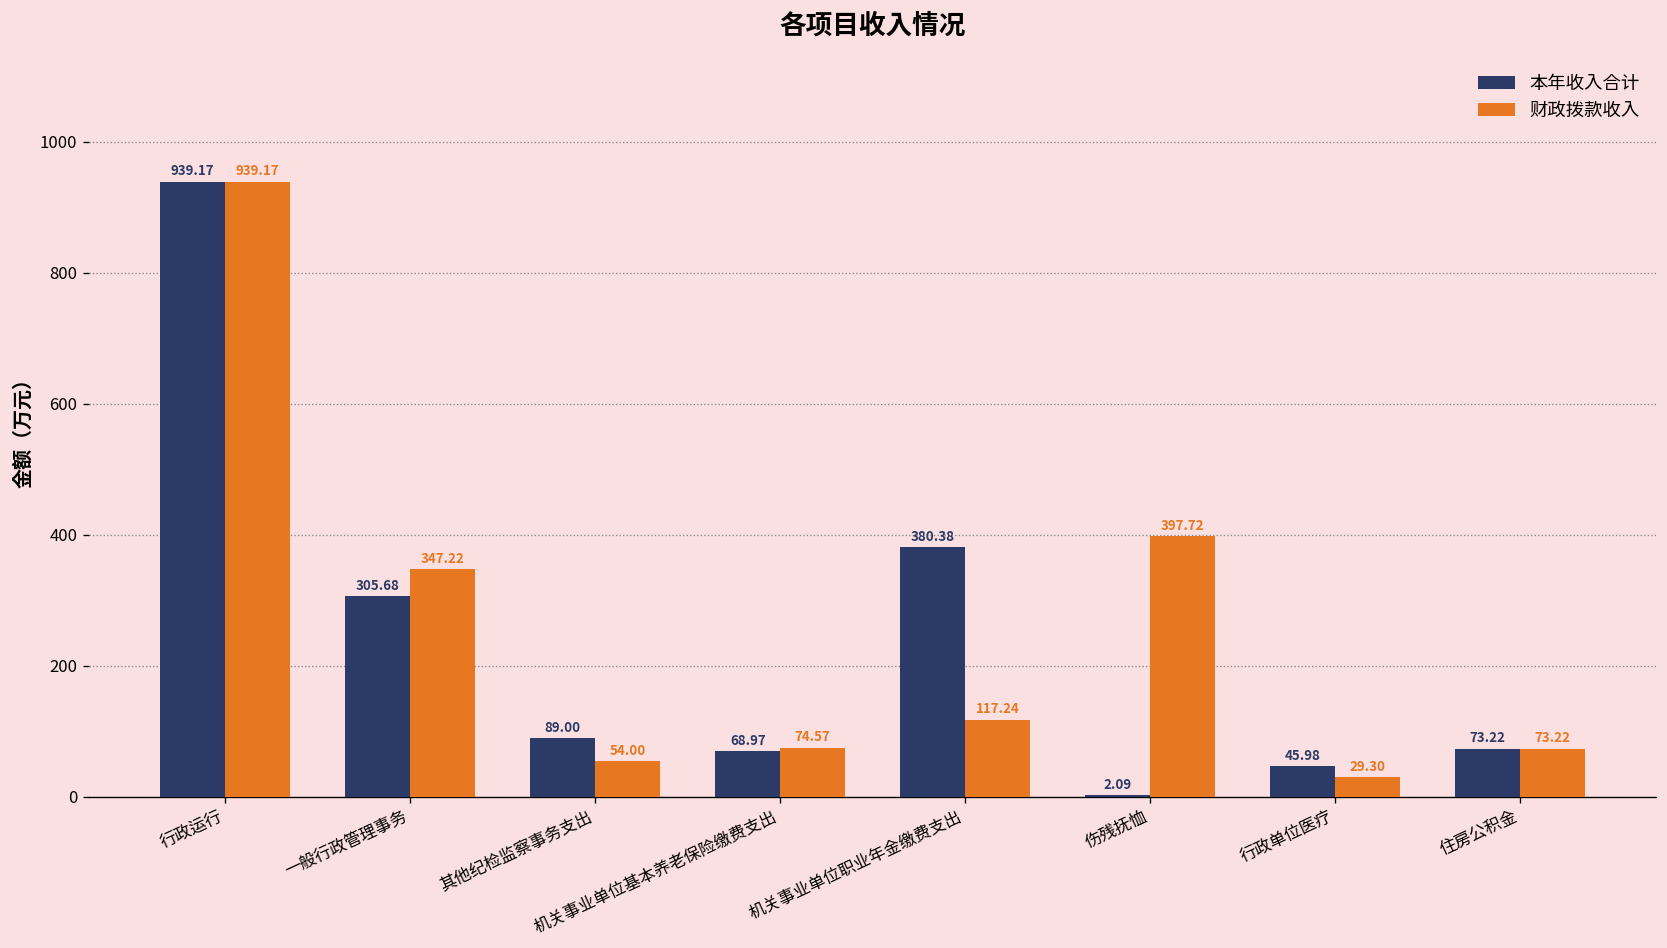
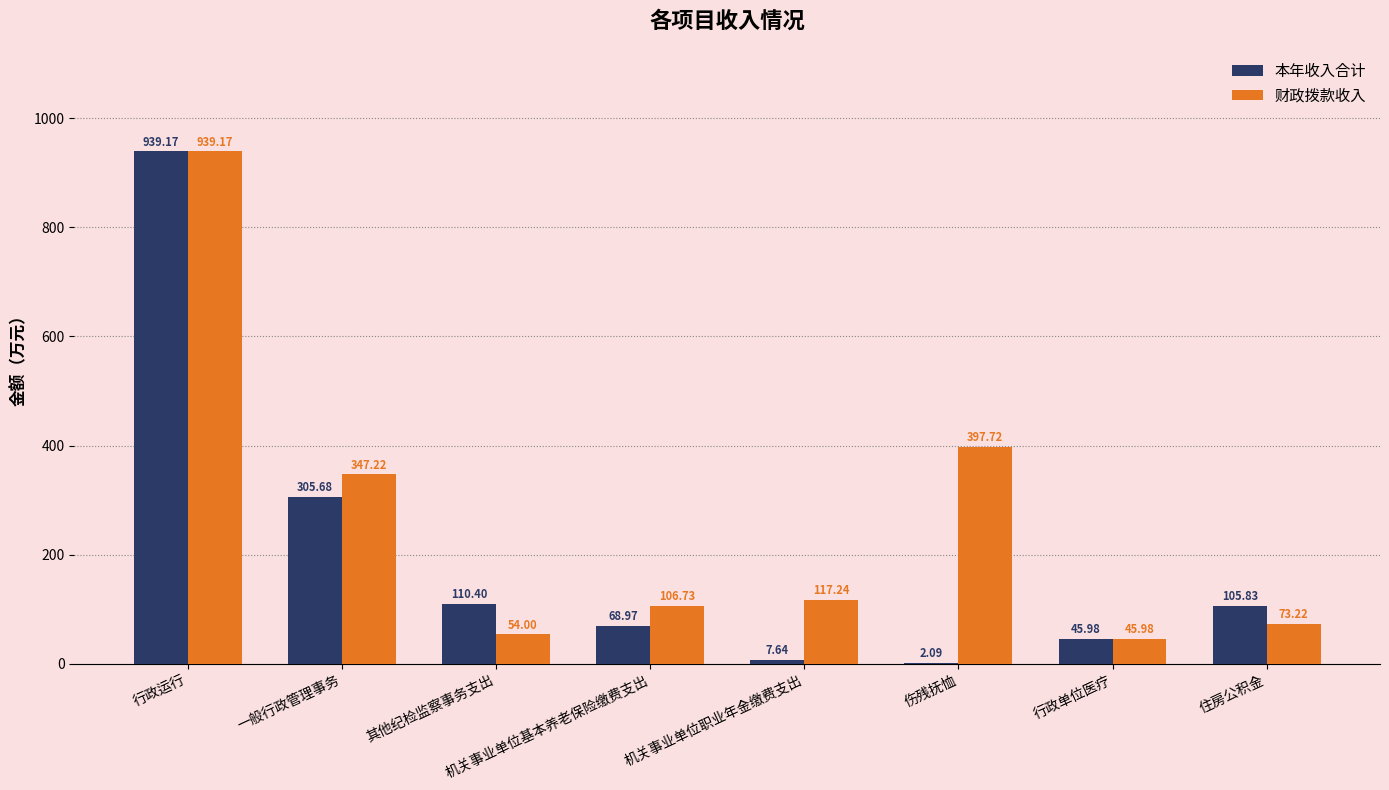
本年收入合计, 其他纪检监察事务支出: 89.00 -> 110.40
财政拨款收入, 机关事业单位基本养老保险缴费支出: 74.57 -> 106.73
本年收入合计, 机关事业单位职业年金缴费支出: 380.38 -> 7.64
财政拨款收入, 行政单位医疗: 29.30 -> 45.98
本年收入合计, 住房公积金: 73.22 -> 105.83
